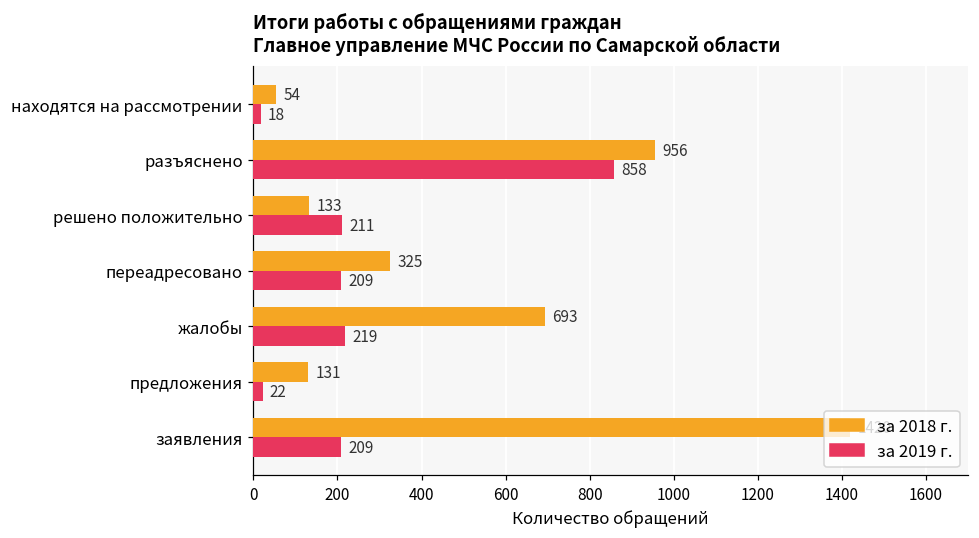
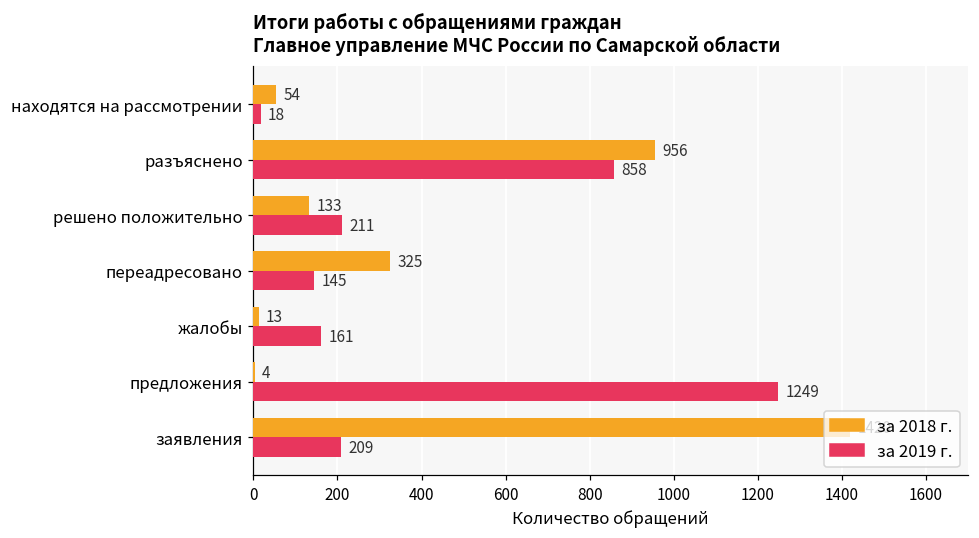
за 2019 г., переадресовано: 209 -> 145
за 2018 г., жалобы: 693 -> 13
за 2019 г., жалобы: 219 -> 161
за 2018 г., предложения: 131 -> 4
за 2019 г., предложения: 22 -> 1249
